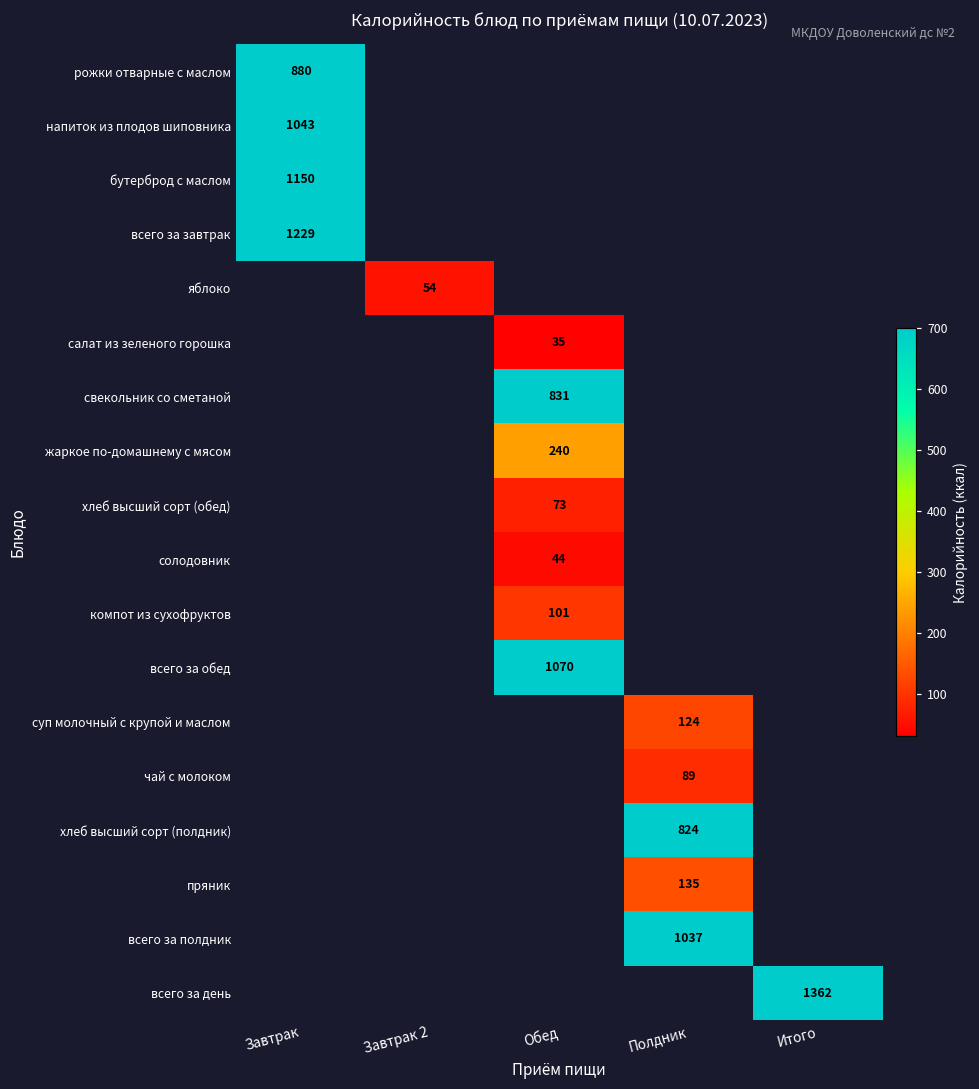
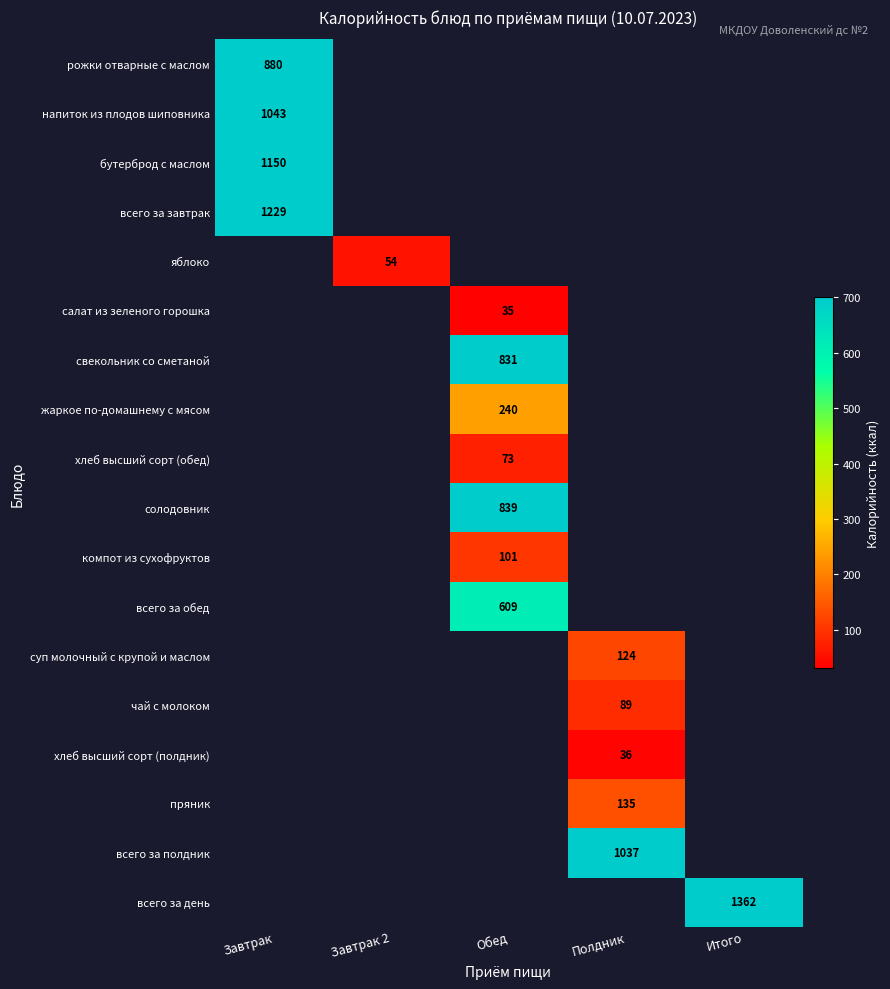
солодовник, Обед: 44 -> 839
всего за обед, Обед: 1070 -> 609
хлеб высший сорт (полдник), Полдник: 824 -> 36
